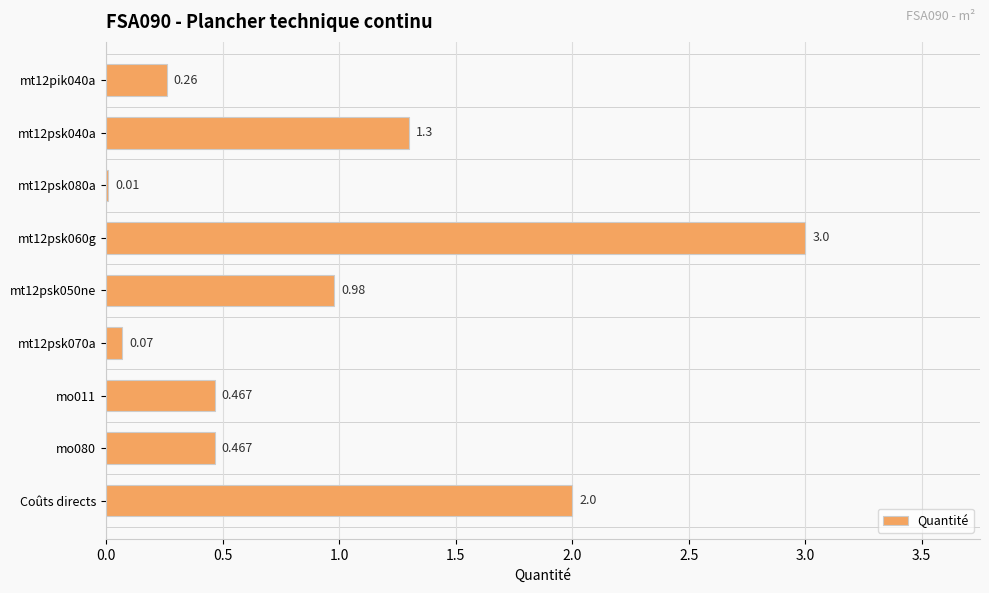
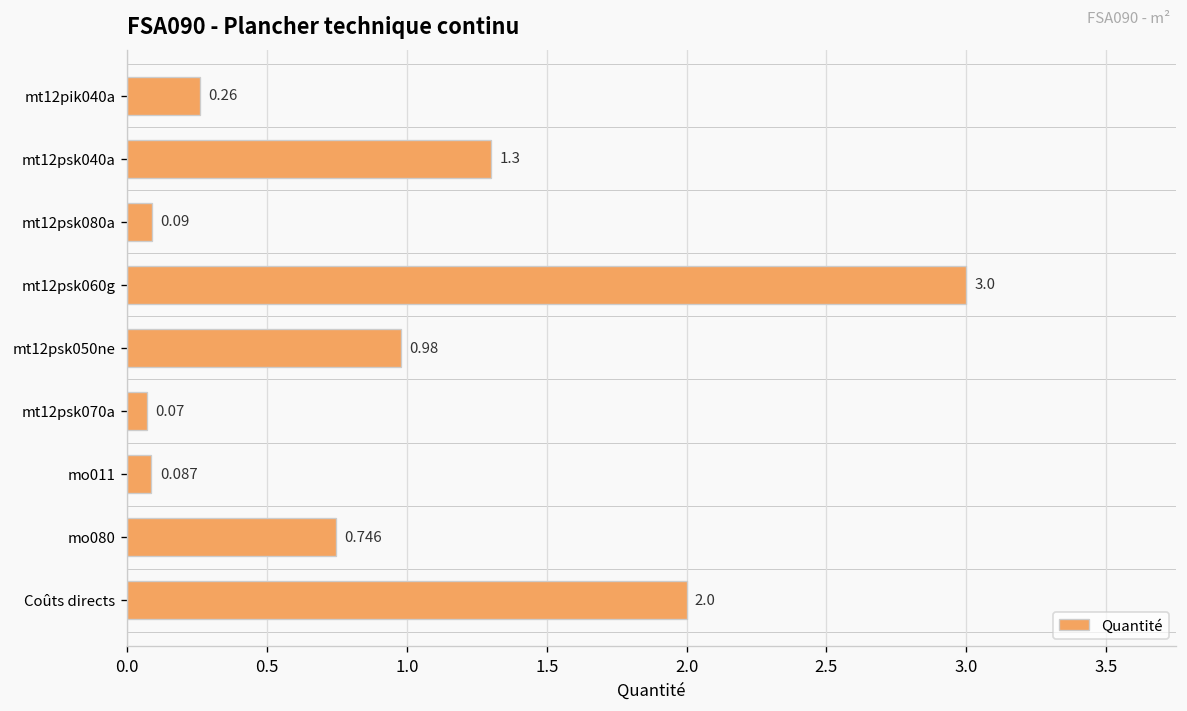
mt12psk080a: 0.01 -> 0.09
mo011: 0.467 -> 0.087
mo080: 0.467 -> 0.746
